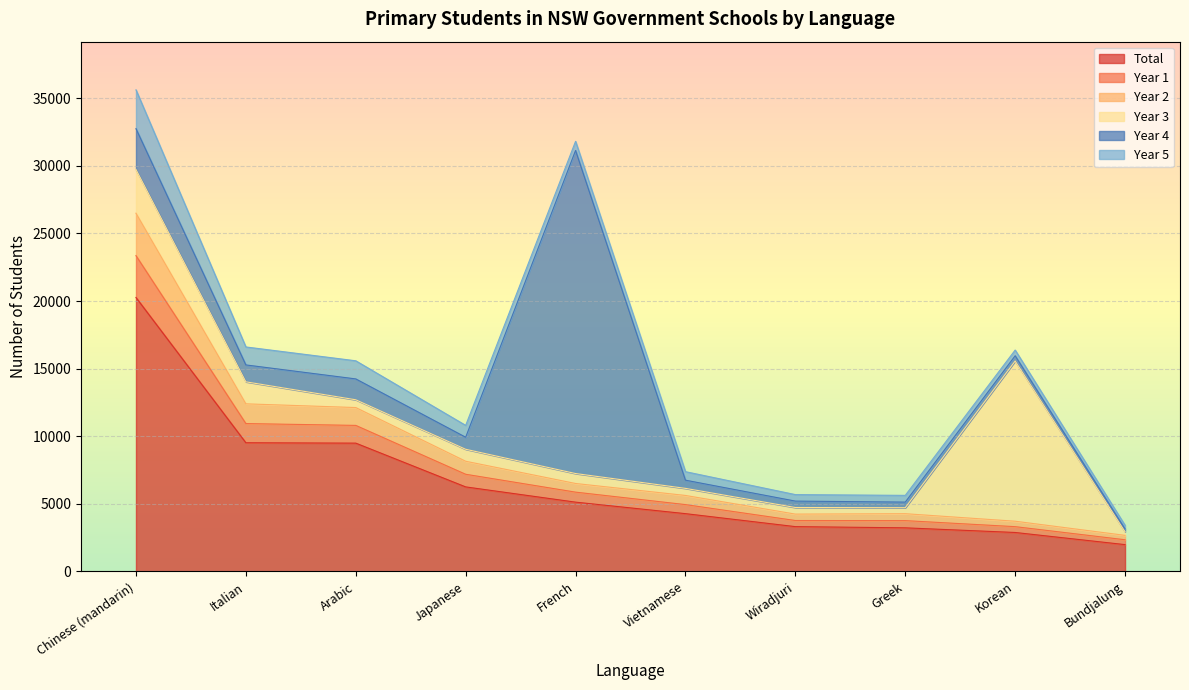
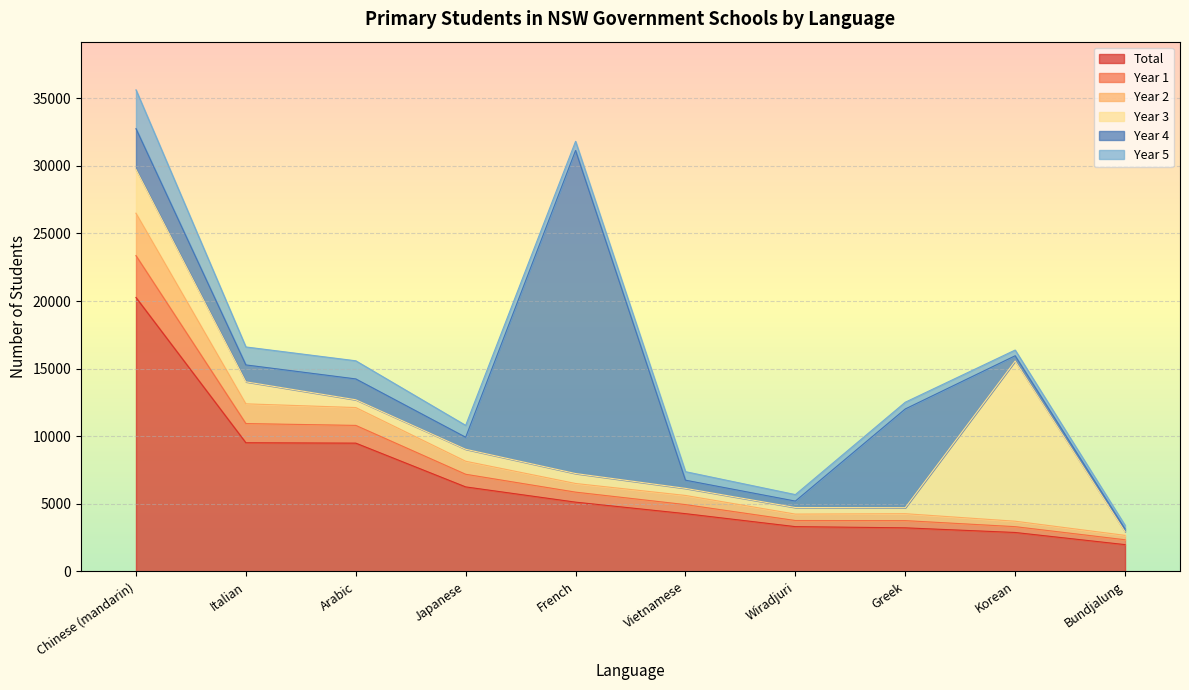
Year 4, Greek: 400 -> 7300
